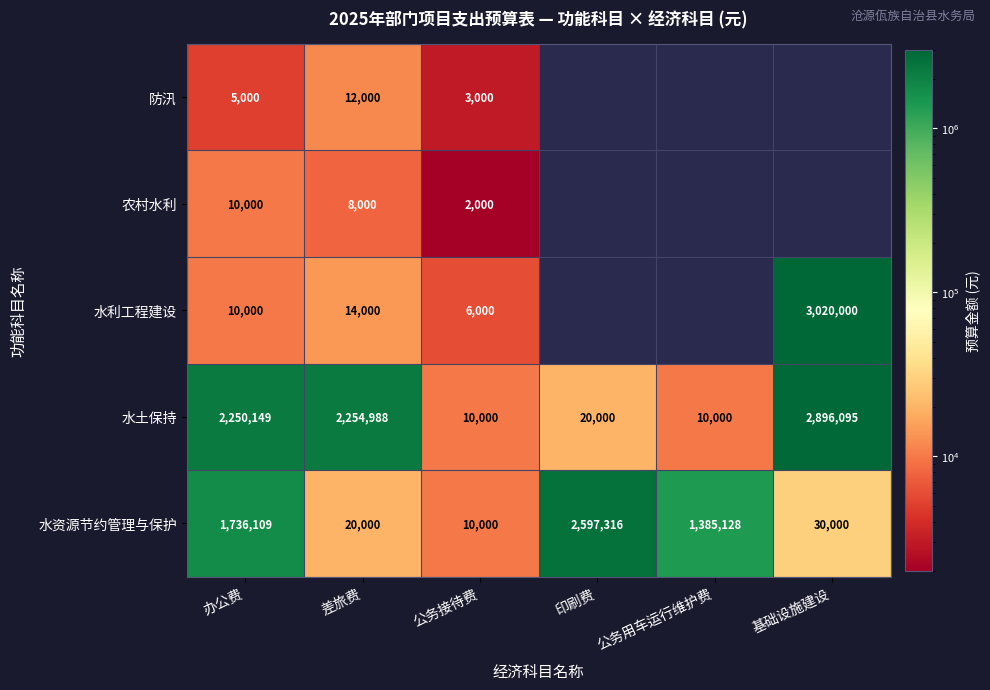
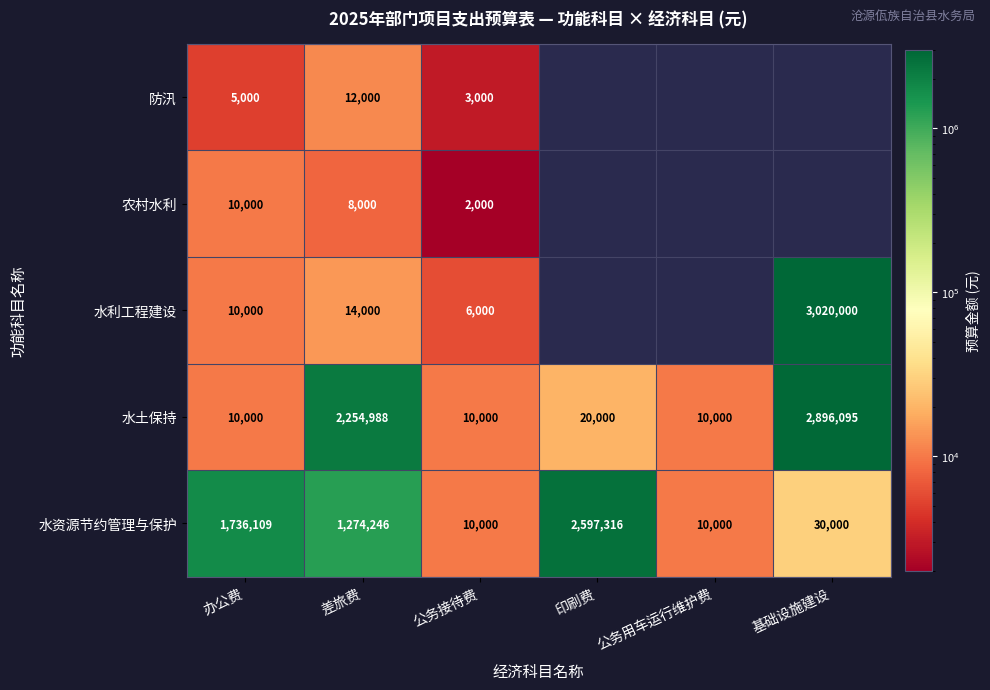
水土保持, 办公费: 2,250,149 -> 10,000
水资源节约管理与保护, 差旅费: 20,000 -> 1,274,246
水资源节约管理与保护, 公务用车运行维护费: 1,385,128 -> 10,000
